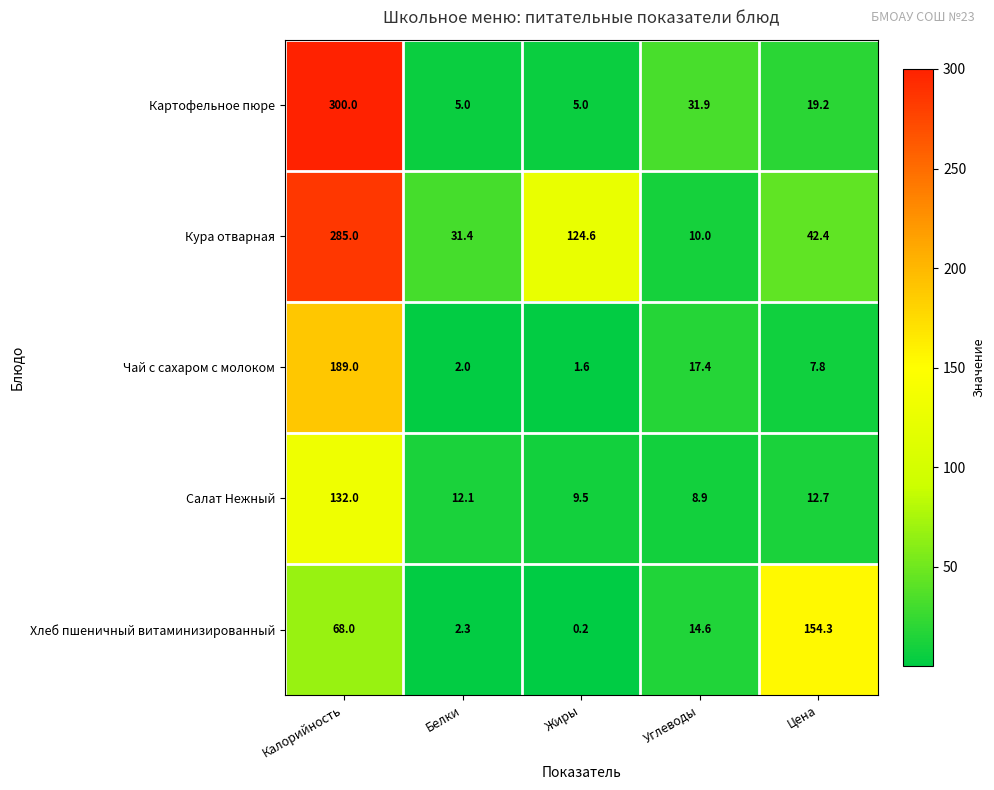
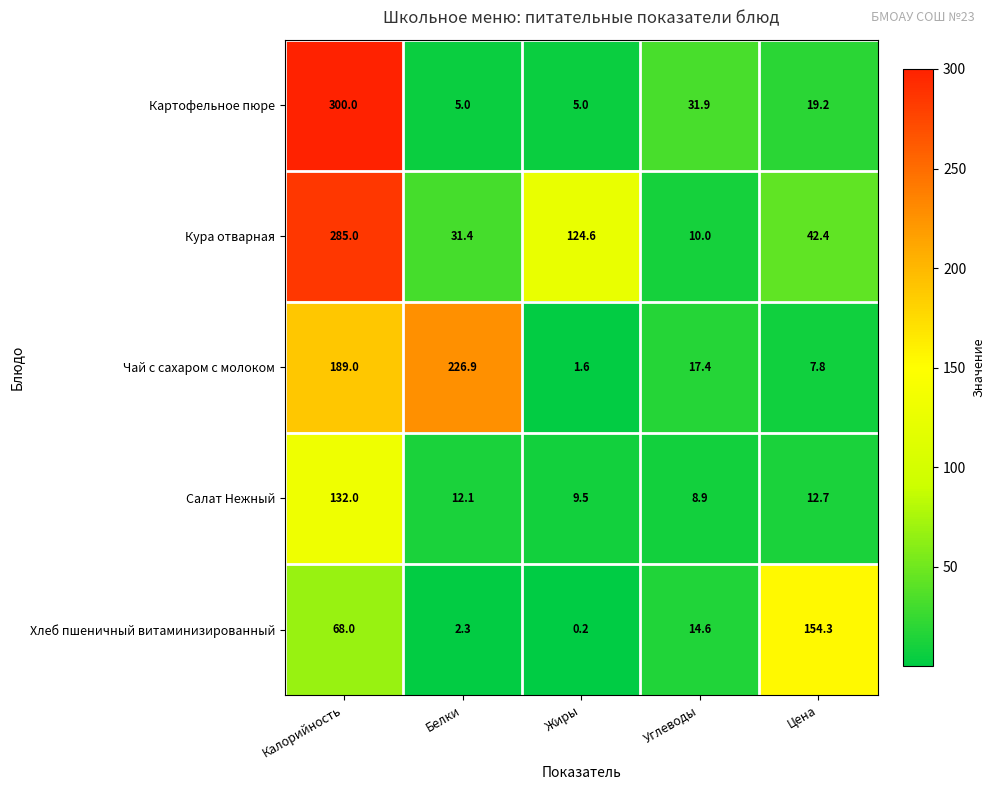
Чай с сахаром с молоком, Белки: 2.0 -> 226.9
